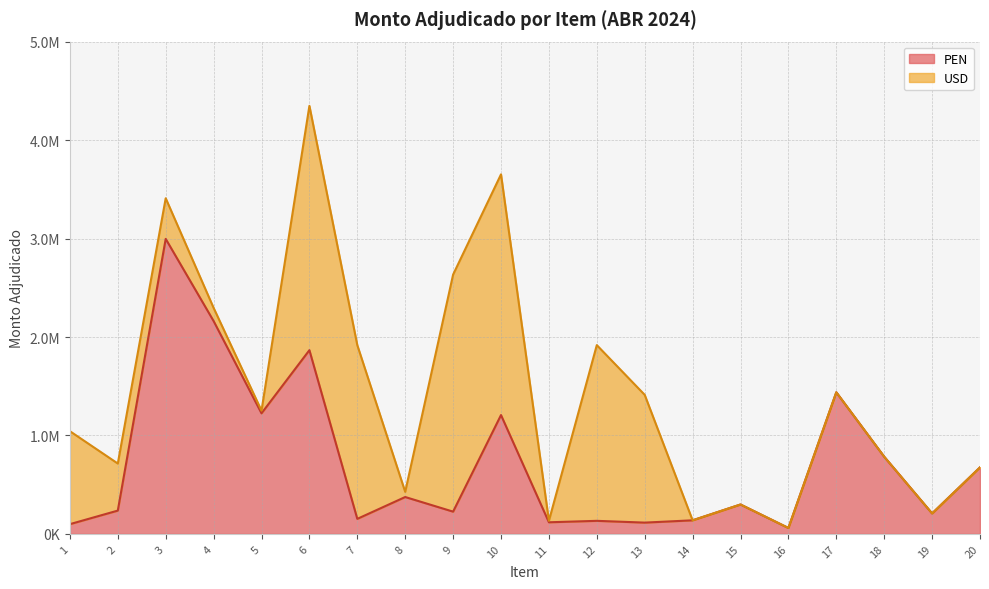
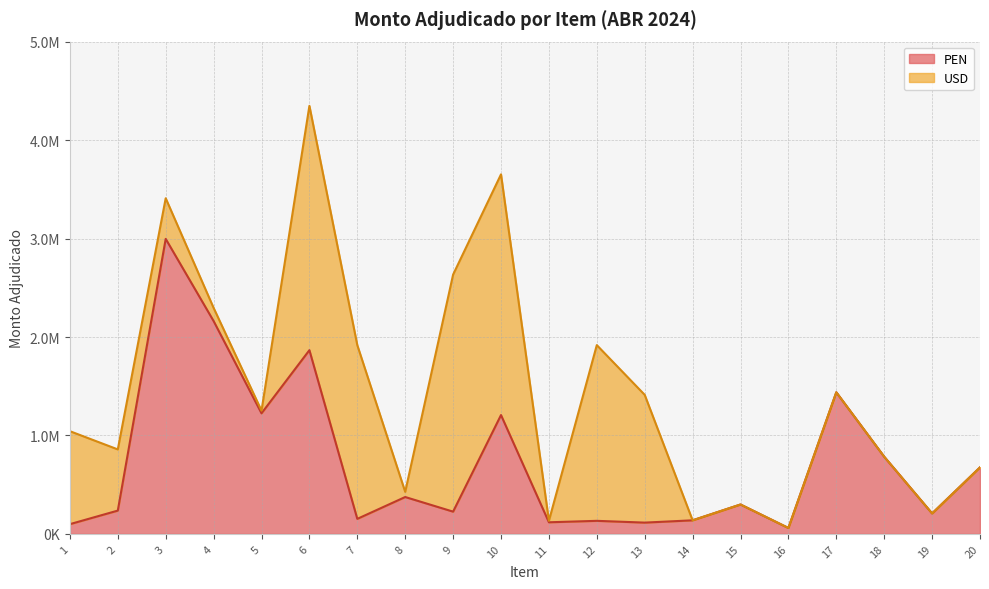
USD, 2: 500000 -> 600000
